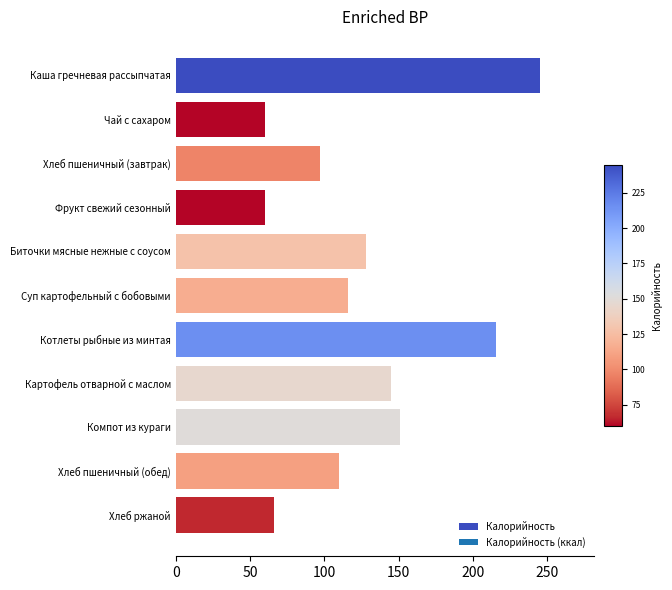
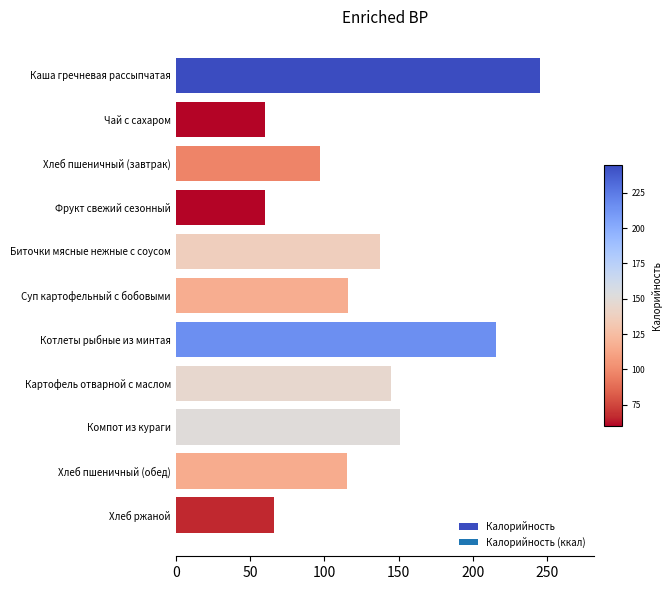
Биточки мясные нежные с соусом: 128 -> 137
Хлеб пшеничный (обед): 110 -> 116
